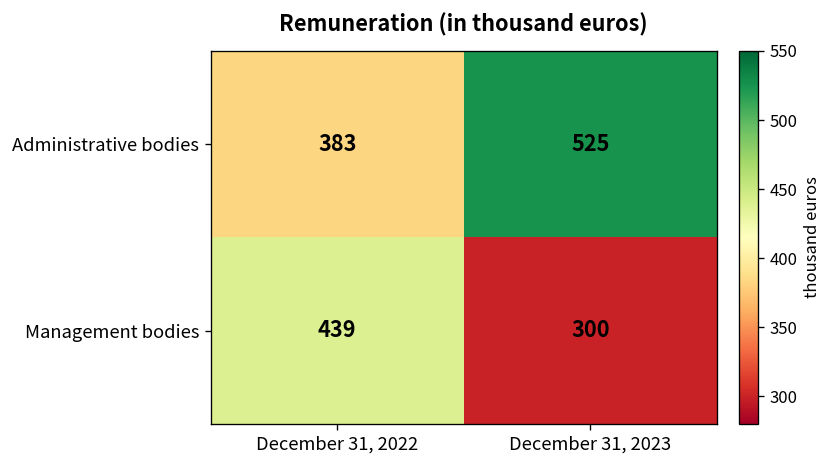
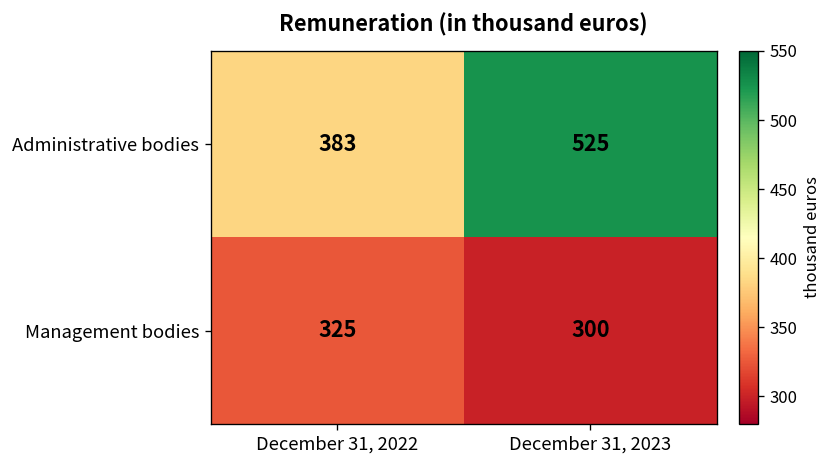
Management bodies, December 31, 2022: 439 -> 325
